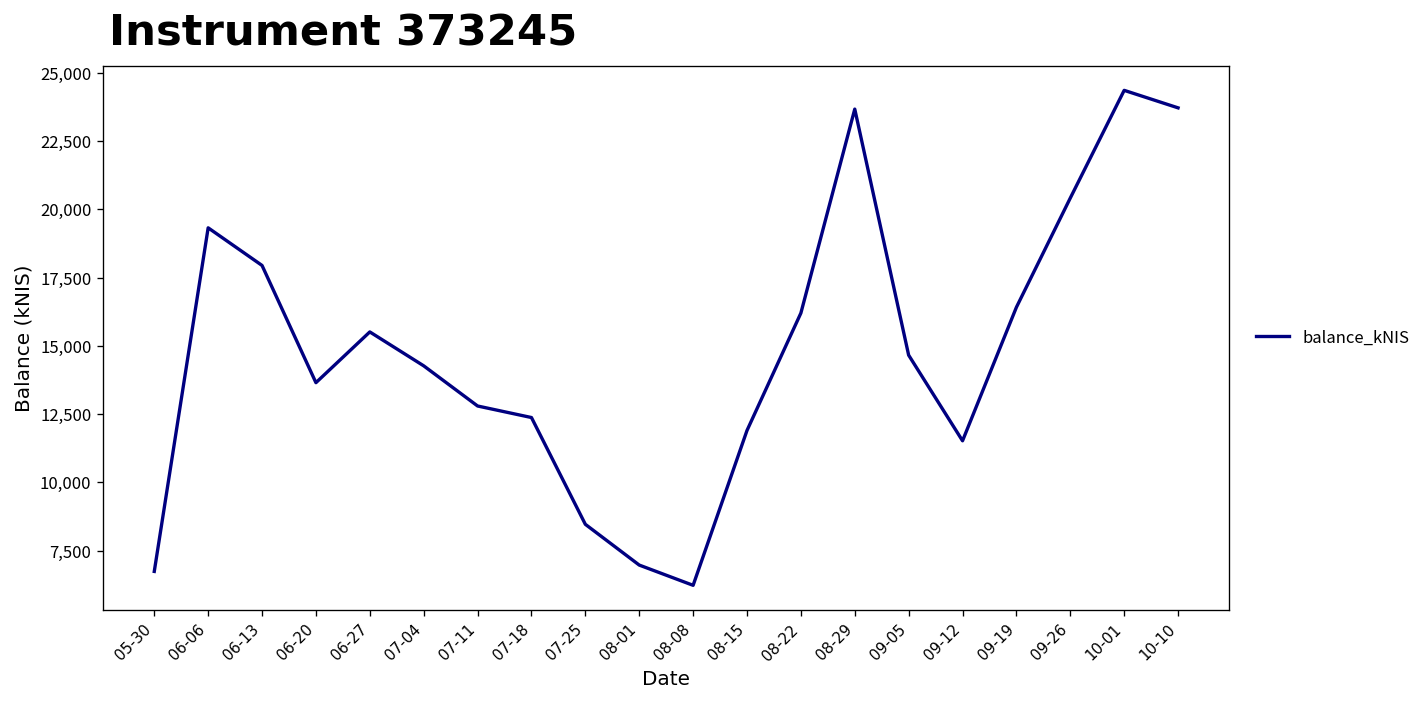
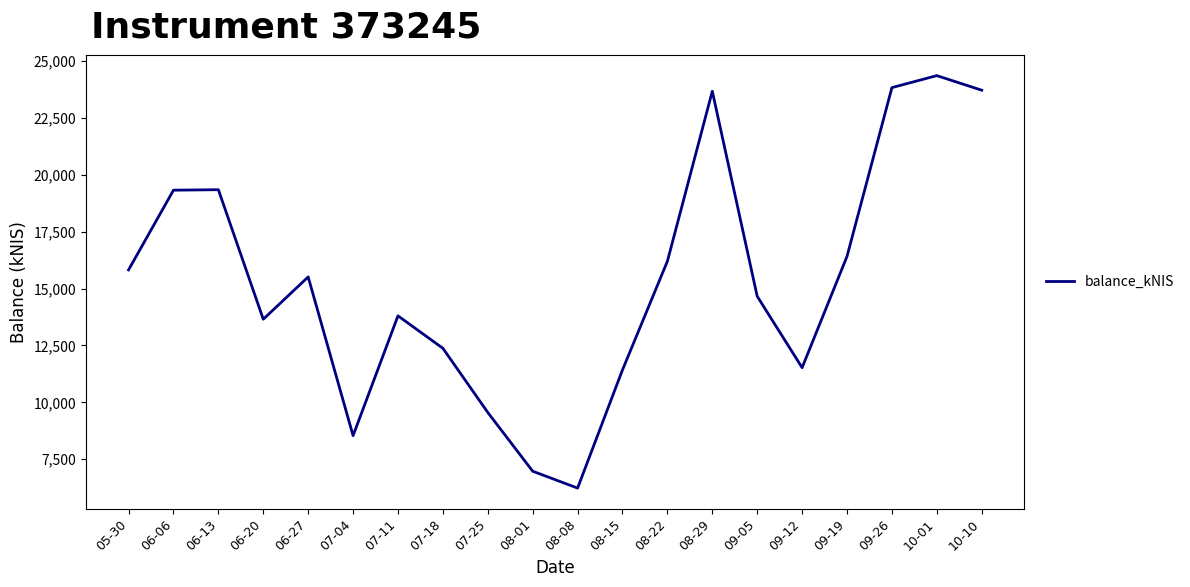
05-30: 6,700 -> 15,800
06-13: 17,900 -> 19,300
07-04: 14,300 -> 8,500
07-11: 12,800 -> 13,800
07-25: 8,500 -> 9,600
08-15: 11,900 -> 11,400
09-26: 20,400 -> 23,800
